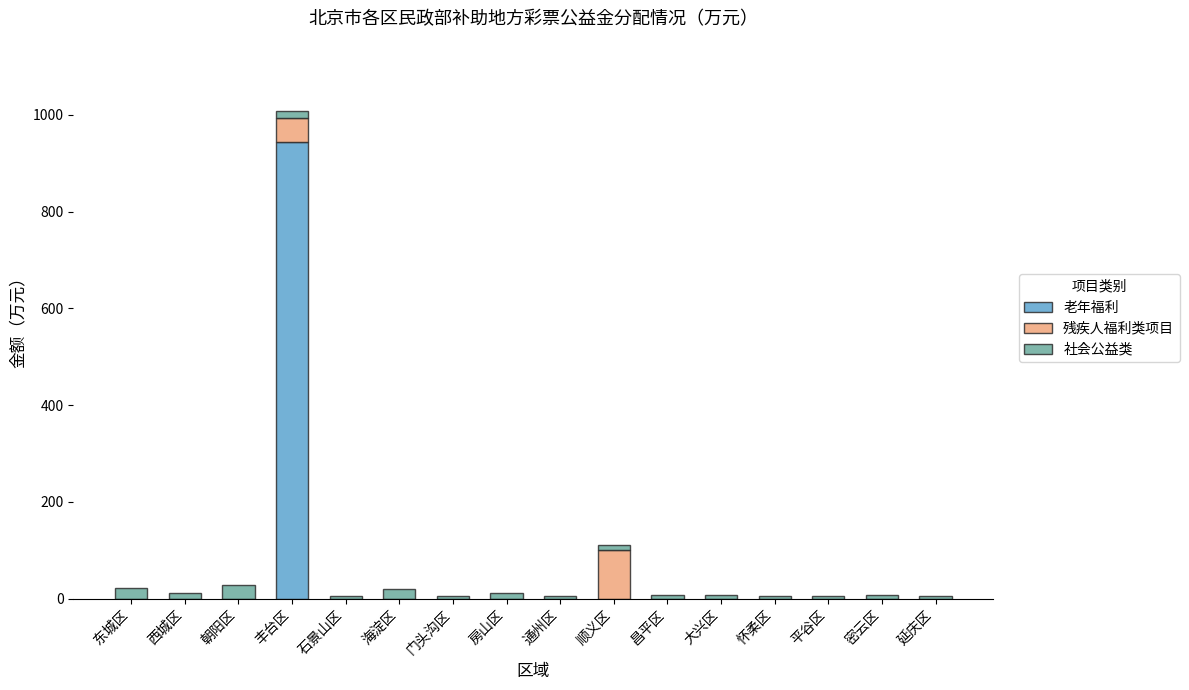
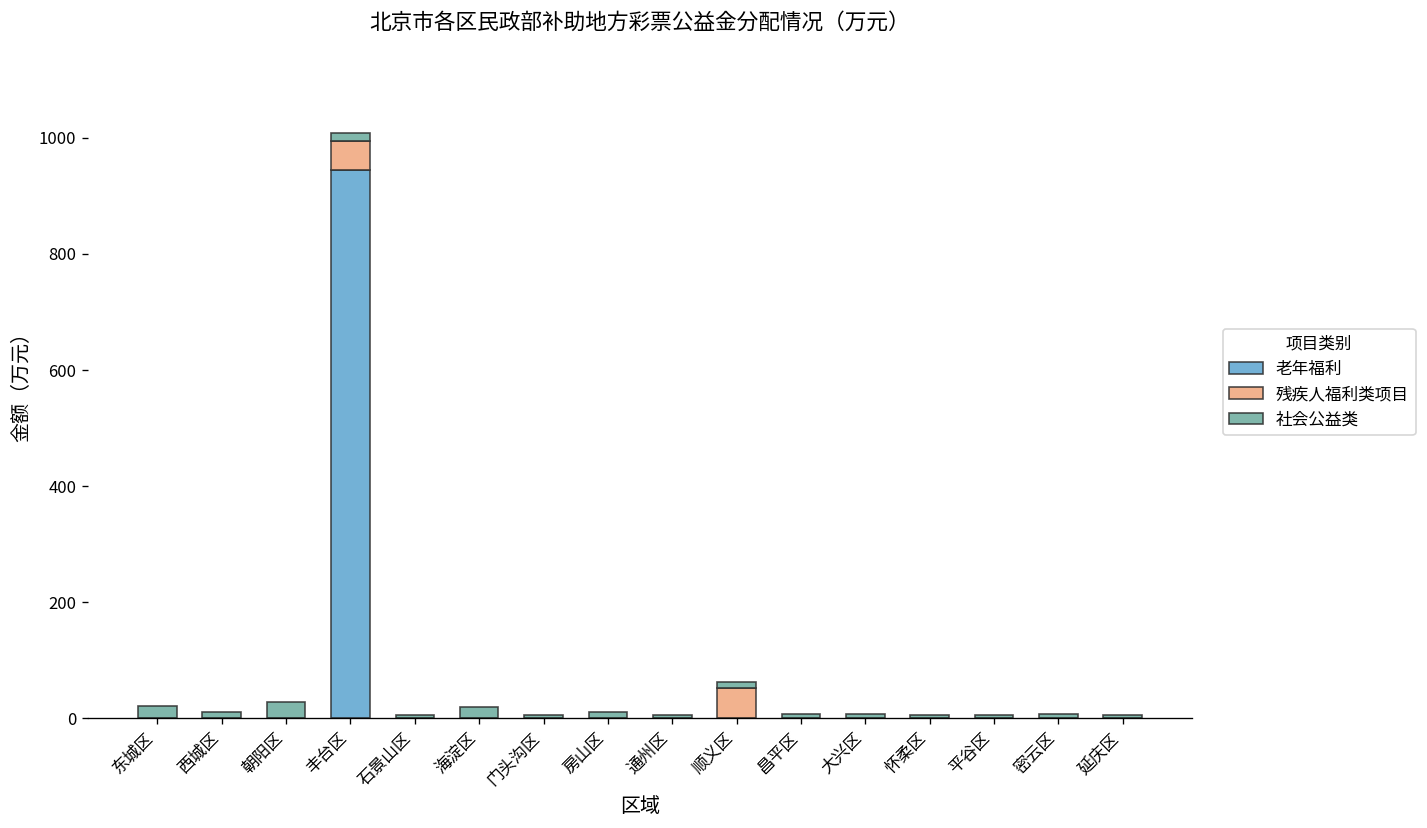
残疾人福利类项目, 顺义区: 100 -> 50
